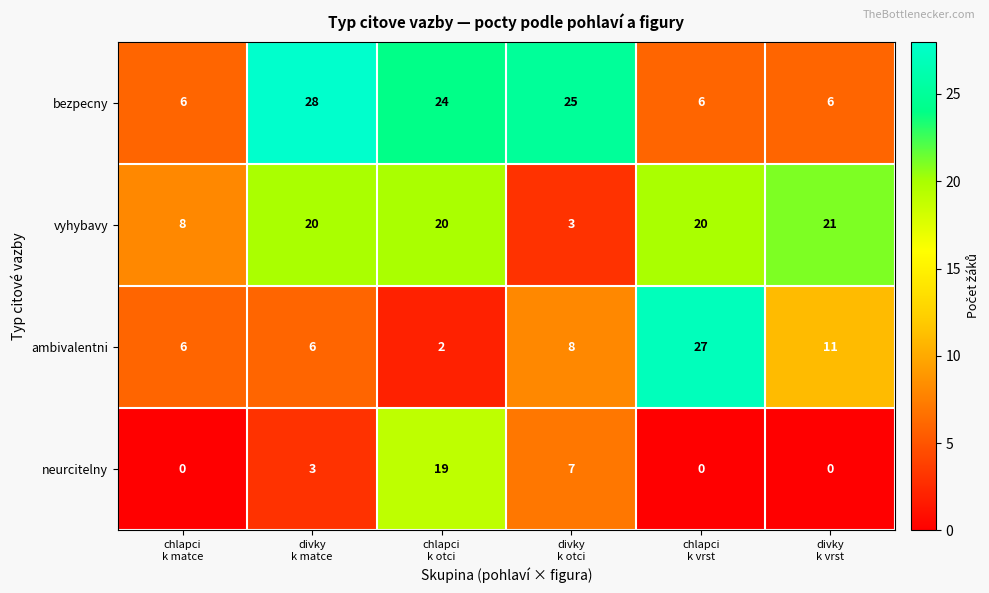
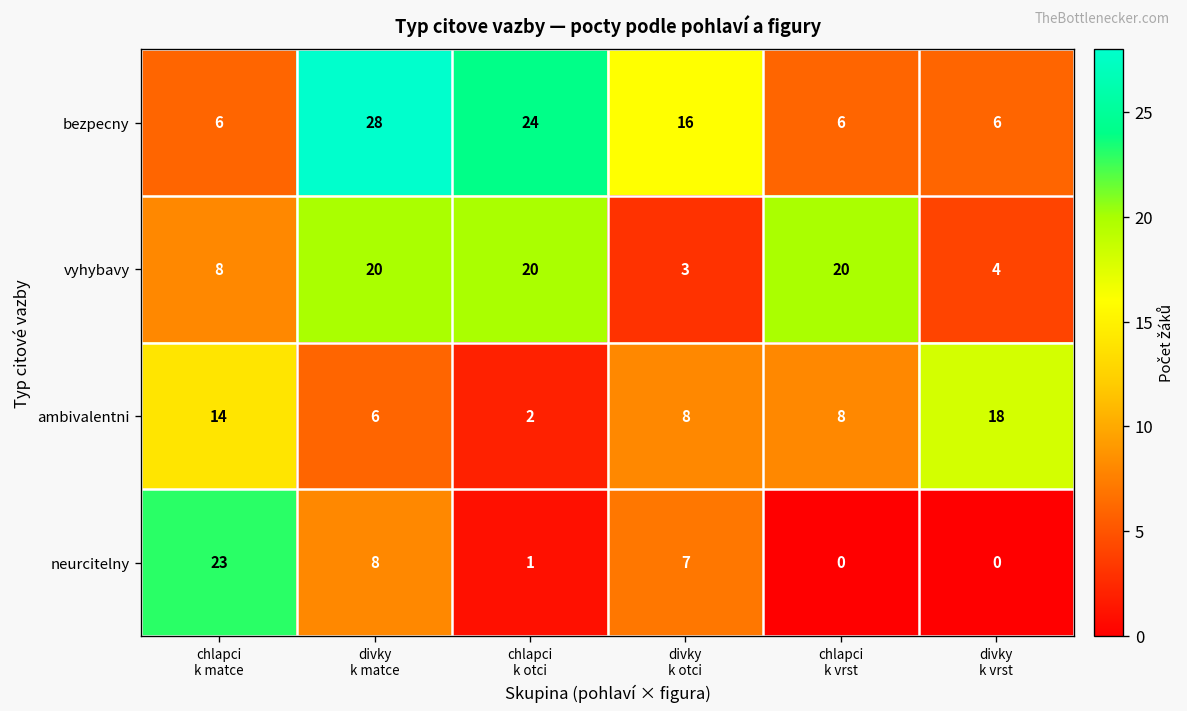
bezpecny, divky k otci: 25 -> 16
vyhybavy, divky k vrst: 21 -> 4
ambivalentni, chlapci k matce: 6 -> 14
ambivalentni, chlapci k vrst: 27 -> 8
ambivalentni, divky k vrst: 11 -> 18
neurcitelny, chlapci k matce: 0 -> 23
neurcitelny, divky k matce: 3 -> 8
neurcitelny, chlapci k otci: 19 -> 1
